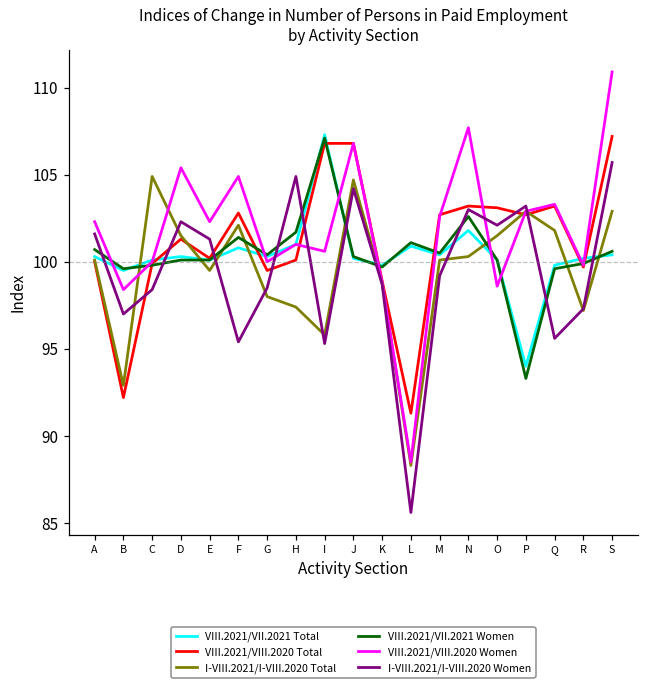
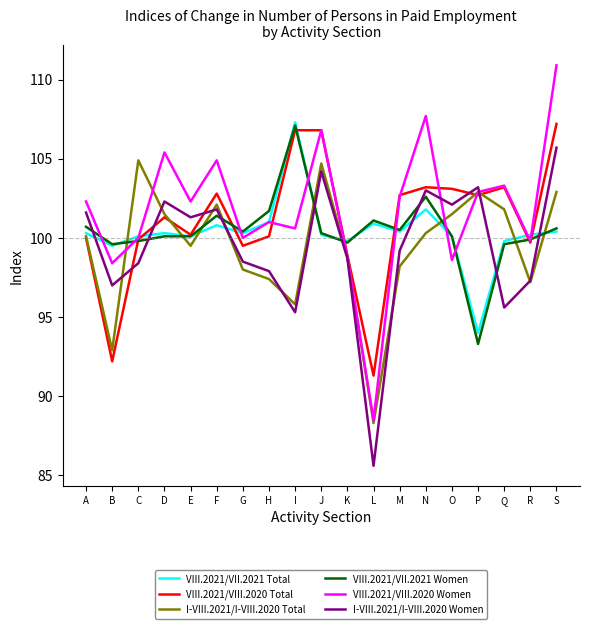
I-VIII.2021/I-VIII.2020 Women, F: 95.4 -> 101.8
I-VIII.2021/I-VIII.2020 Women, H: 104.9 -> 97.9
I-VIII.2021/I-VIII.2020 Total, M: 100.1 -> 98.2
